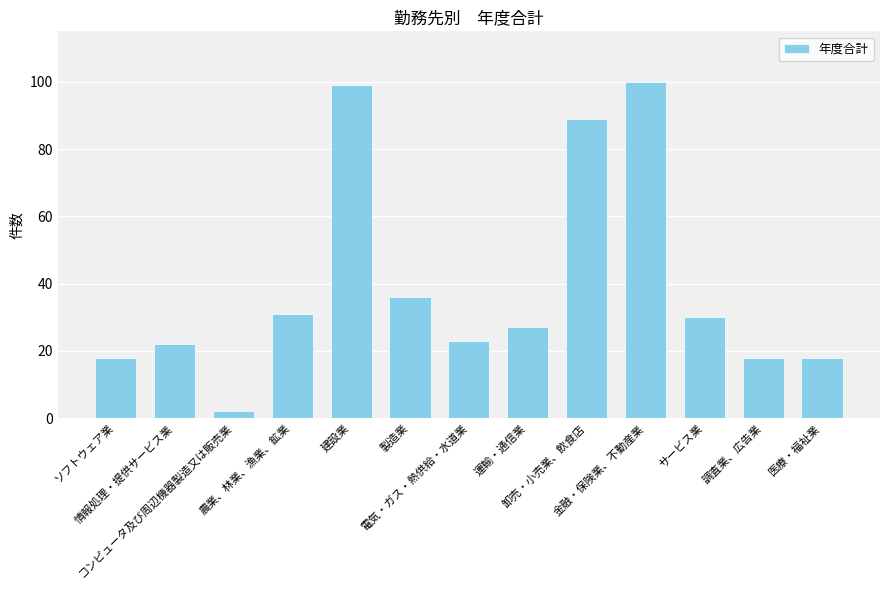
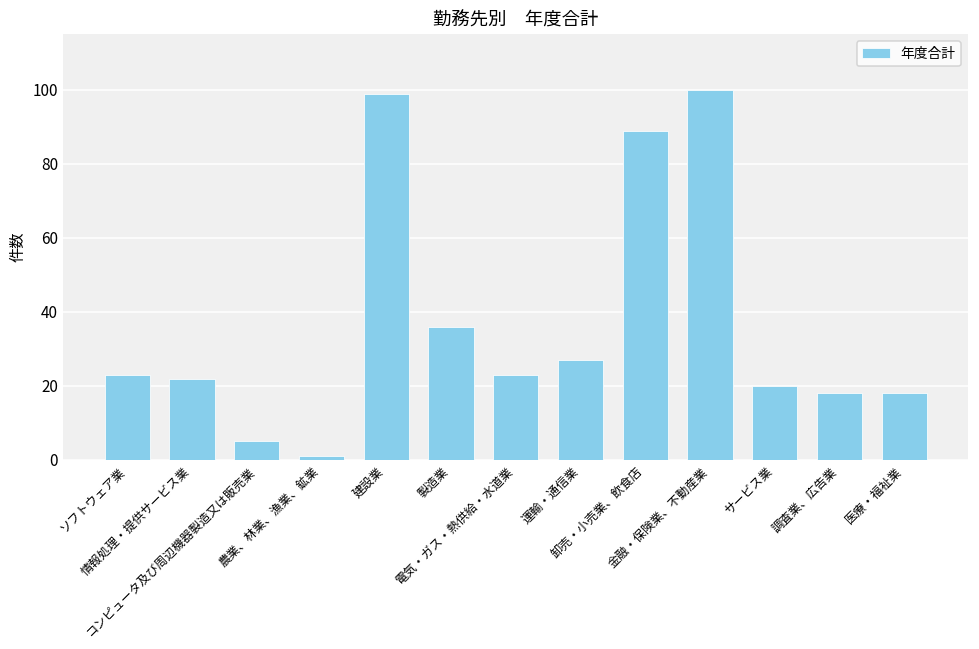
ソフトウェア業: 18 -> 23
コンピュータ及び周辺機器製造又は販売業: 2 -> 5
農業、林業、漁業、鉱業: 31 -> 1
サービス業: 30 -> 20
